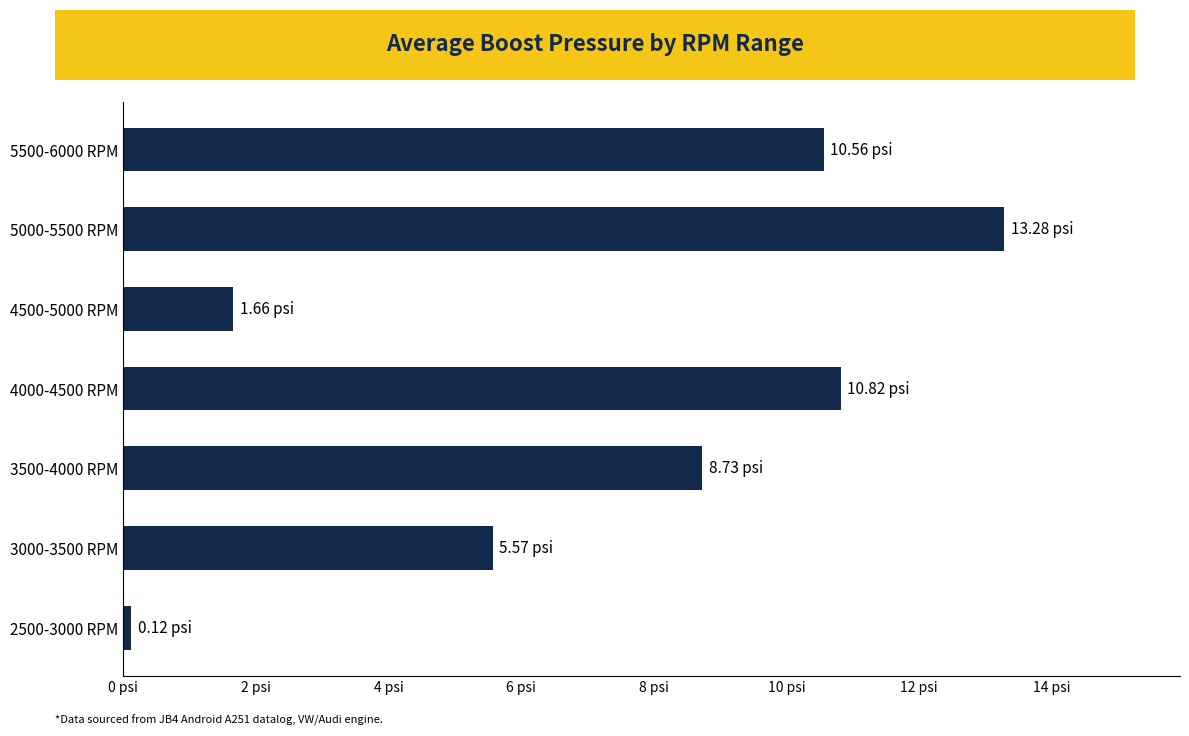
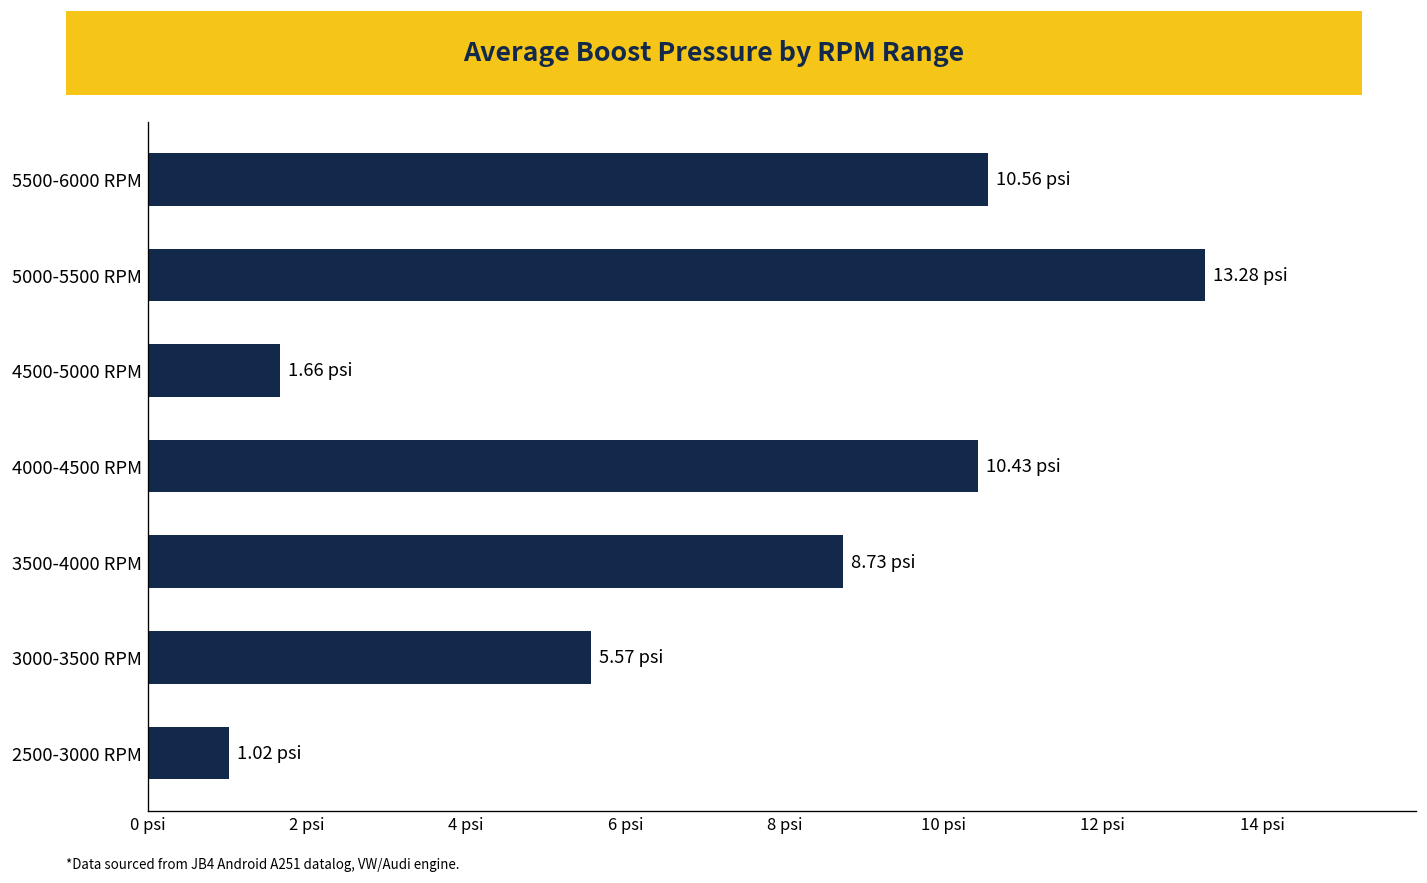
4000-4500 RPM: 10.82 -> 10.43
2500-3000 RPM: 0.12 -> 1.02
